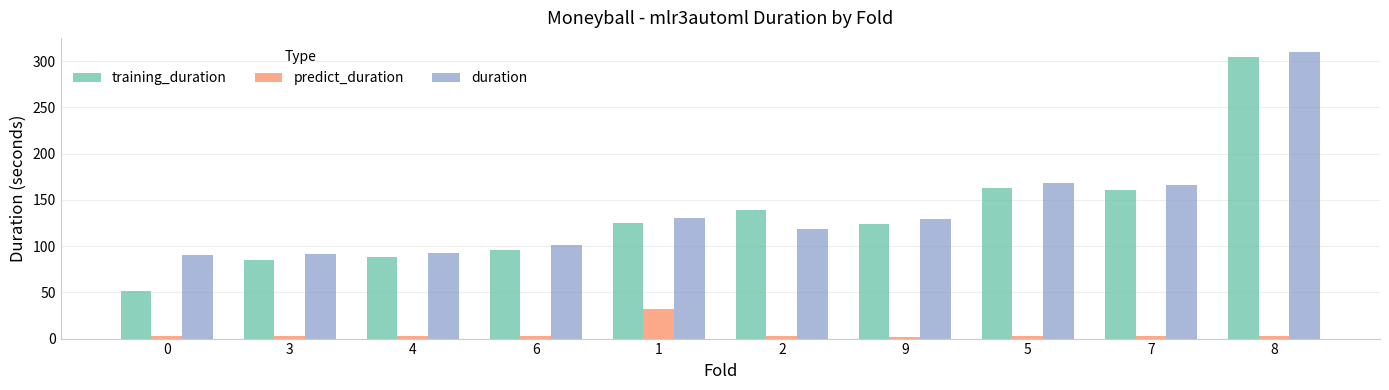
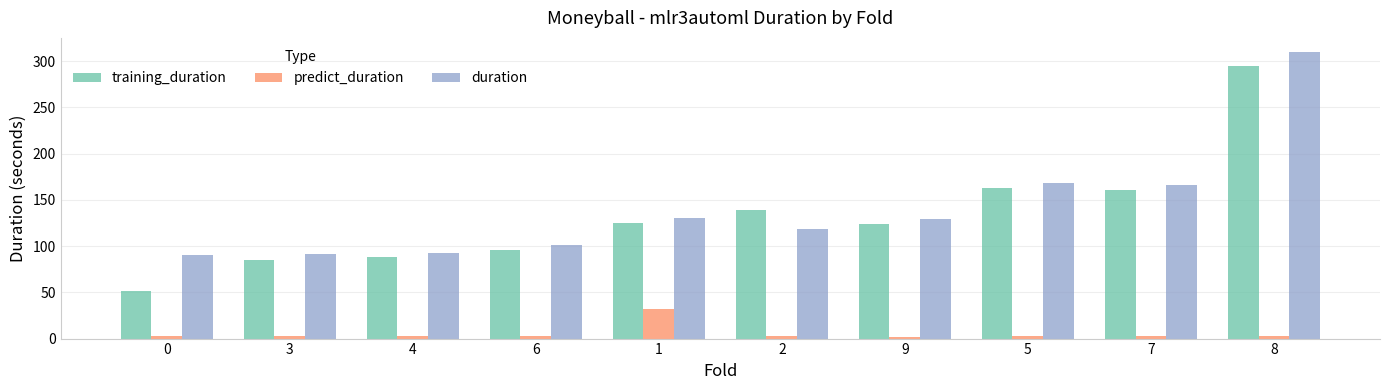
training_duration, 8: 300 -> 290
